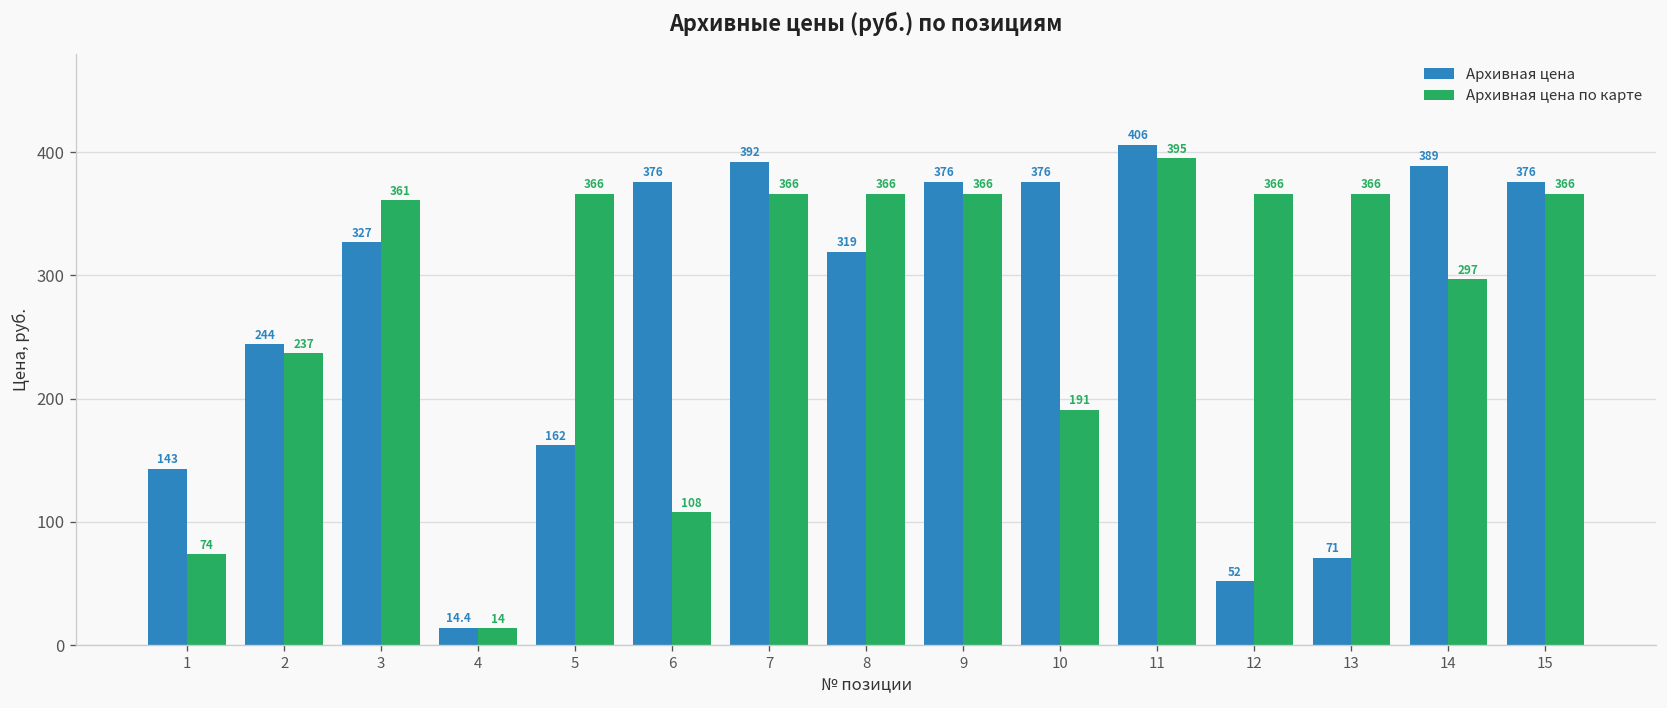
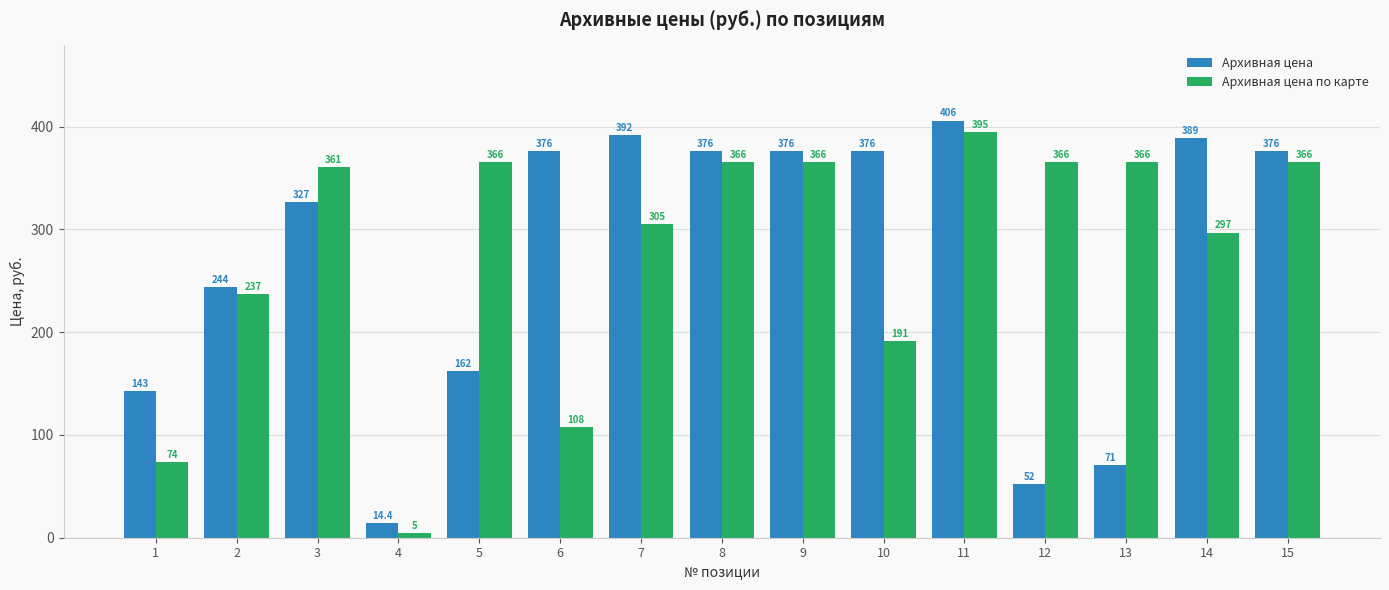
Архивная цена по карте, 4: 14 -> 5
Архивная цена по карте, 7: 366 -> 305
Архивная цена, 8: 319 -> 376
